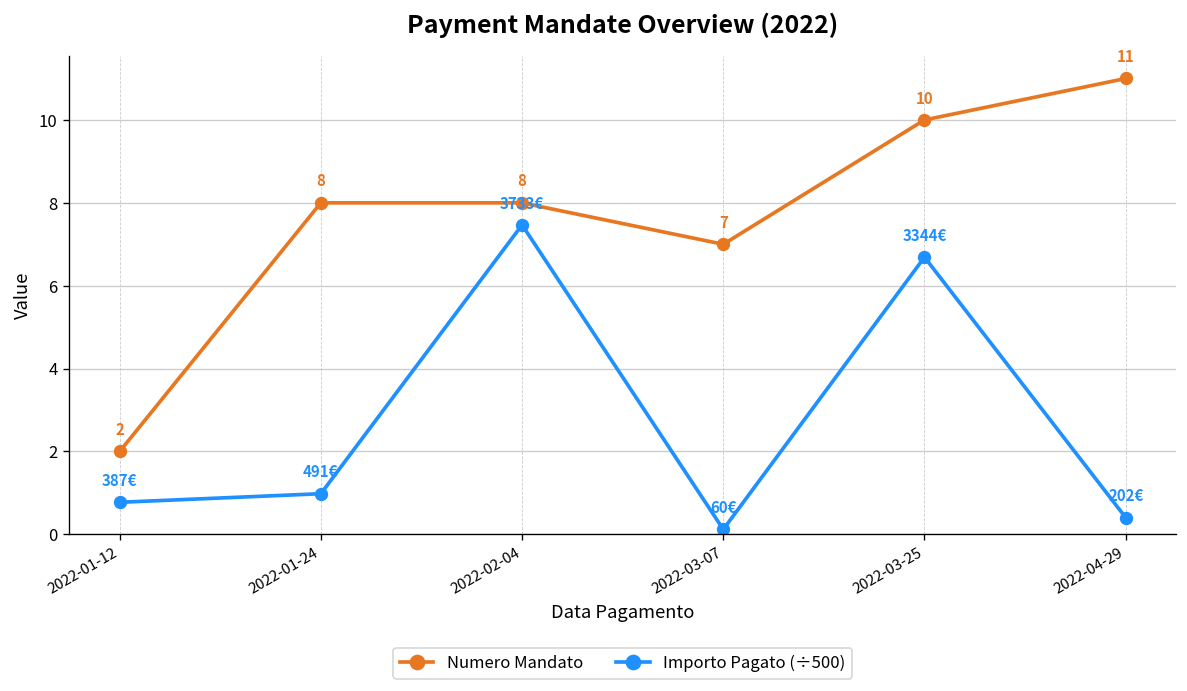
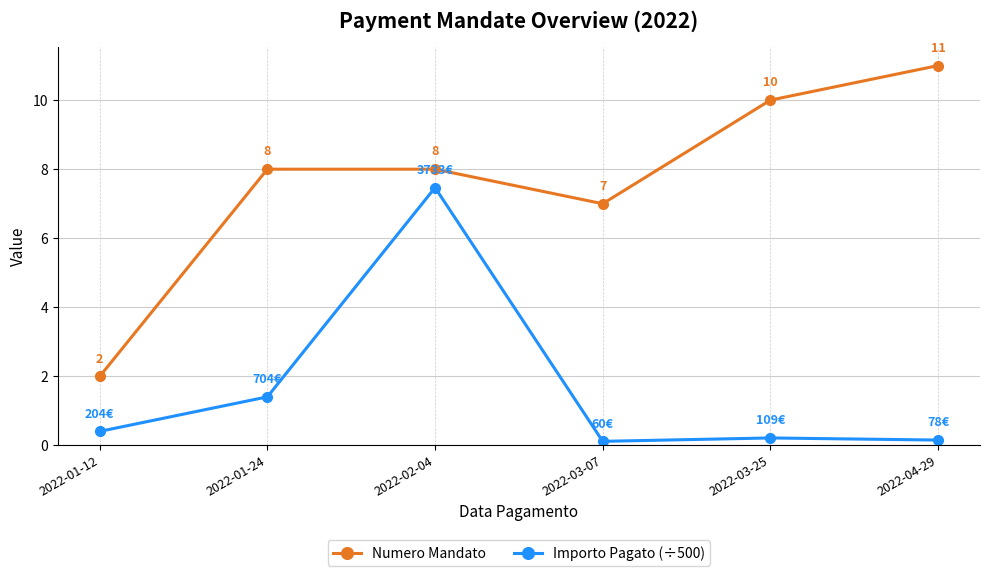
Importo Pagato (÷500), 2022-01-12: 387€ -> 204€
Importo Pagato (÷500), 2022-01-24: 491€ -> 704€
Importo Pagato (÷500), 2022-03-25: 3344€ -> 109€
Importo Pagato (÷500), 2022-04-29: 202€ -> 78€
